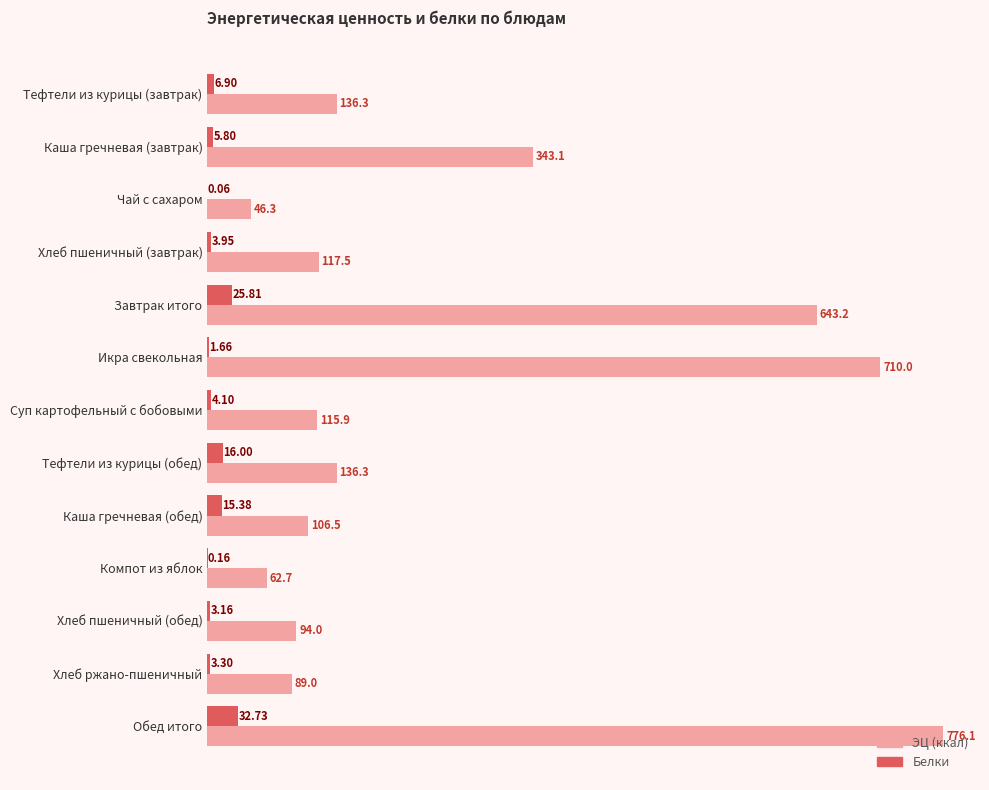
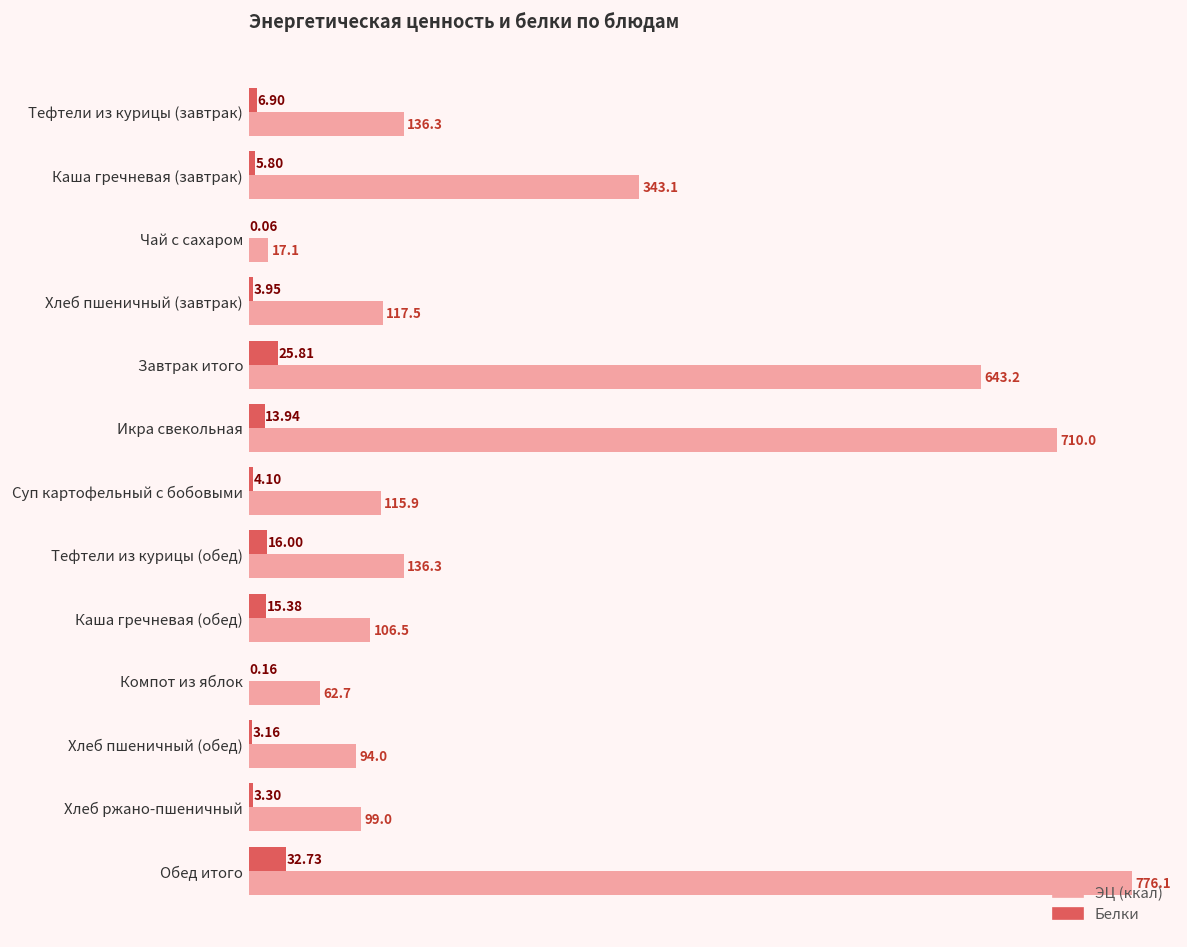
ЭЦ (ккал), Чай с сахаром: 46.3 -> 17.1
Белки, Икра свекольная: 1.66 -> 13.94
ЭЦ (ккал), Хлеб ржано-пшеничный: 89.0 -> 99.0
